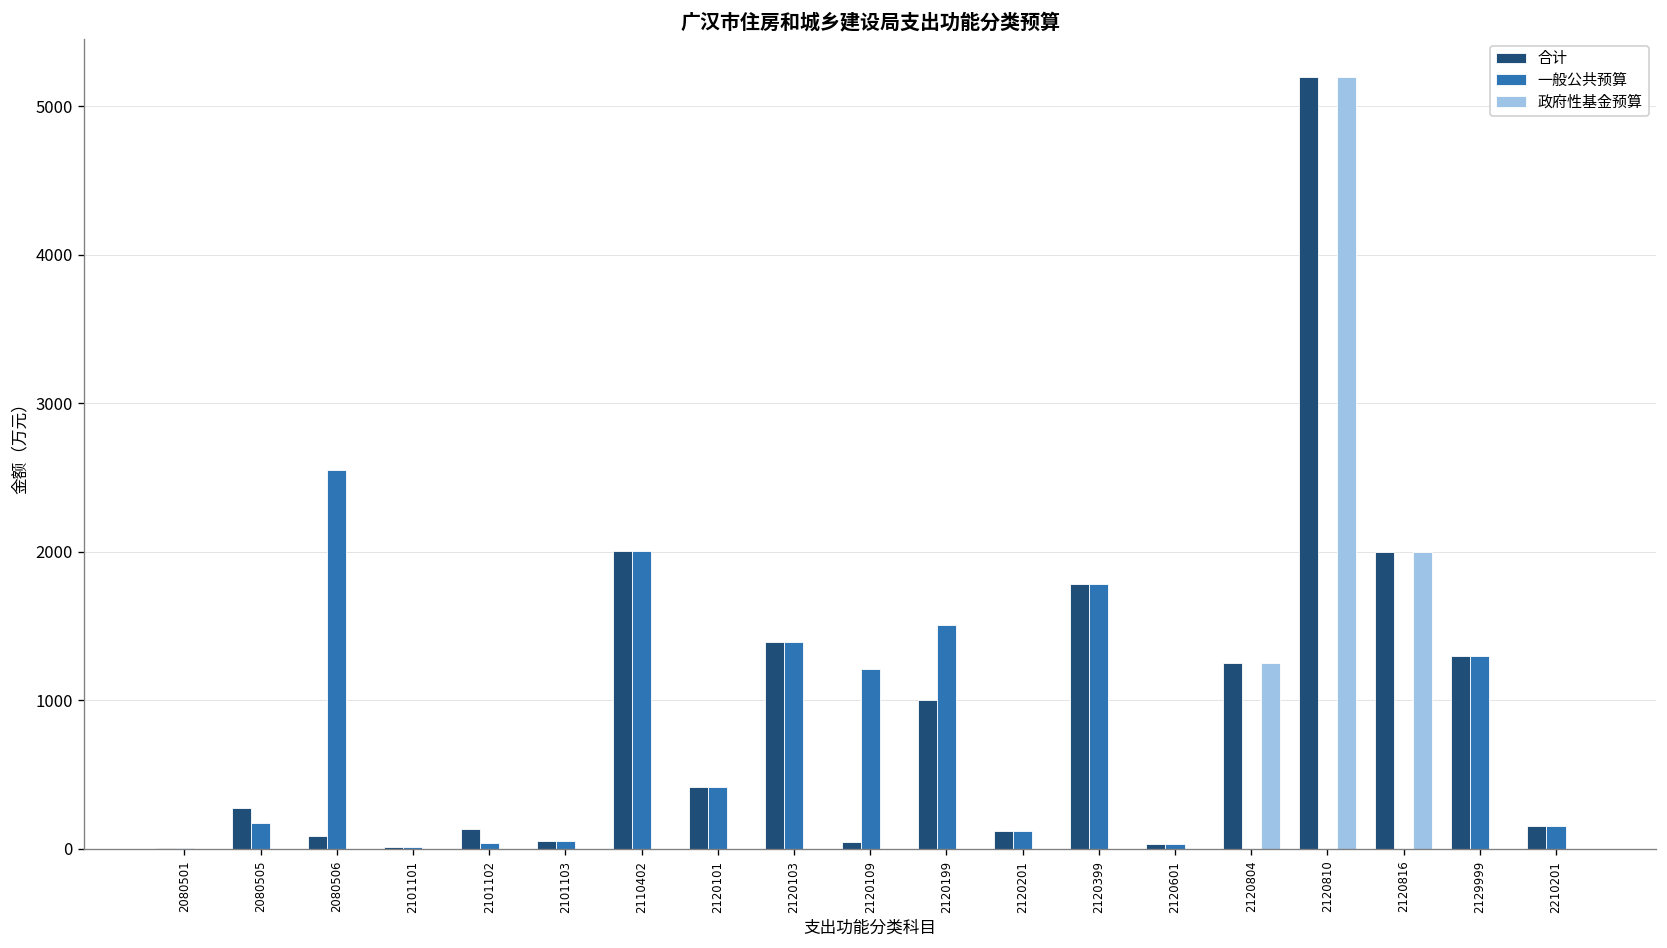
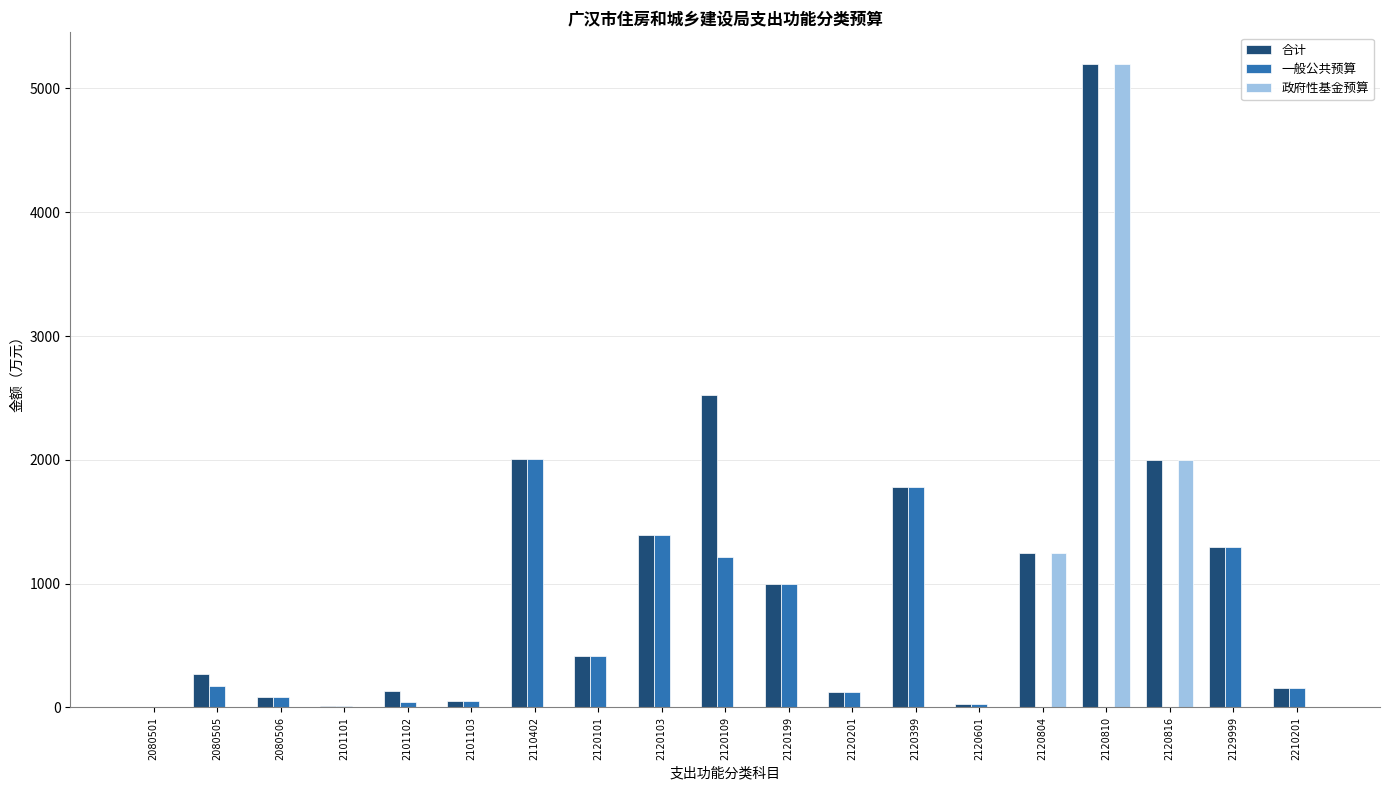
一般公共预算, 2080506: 2550 -> 90
合计, 2120109: 50 -> 2520
一般公共预算, 2120199: 1510 -> 1000
